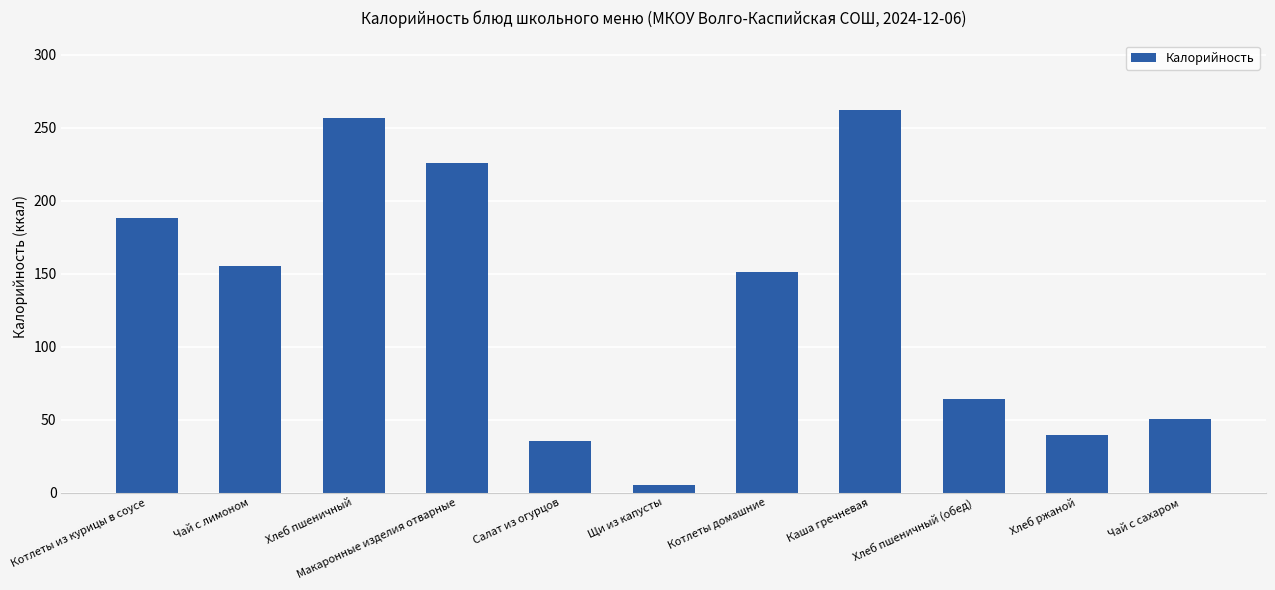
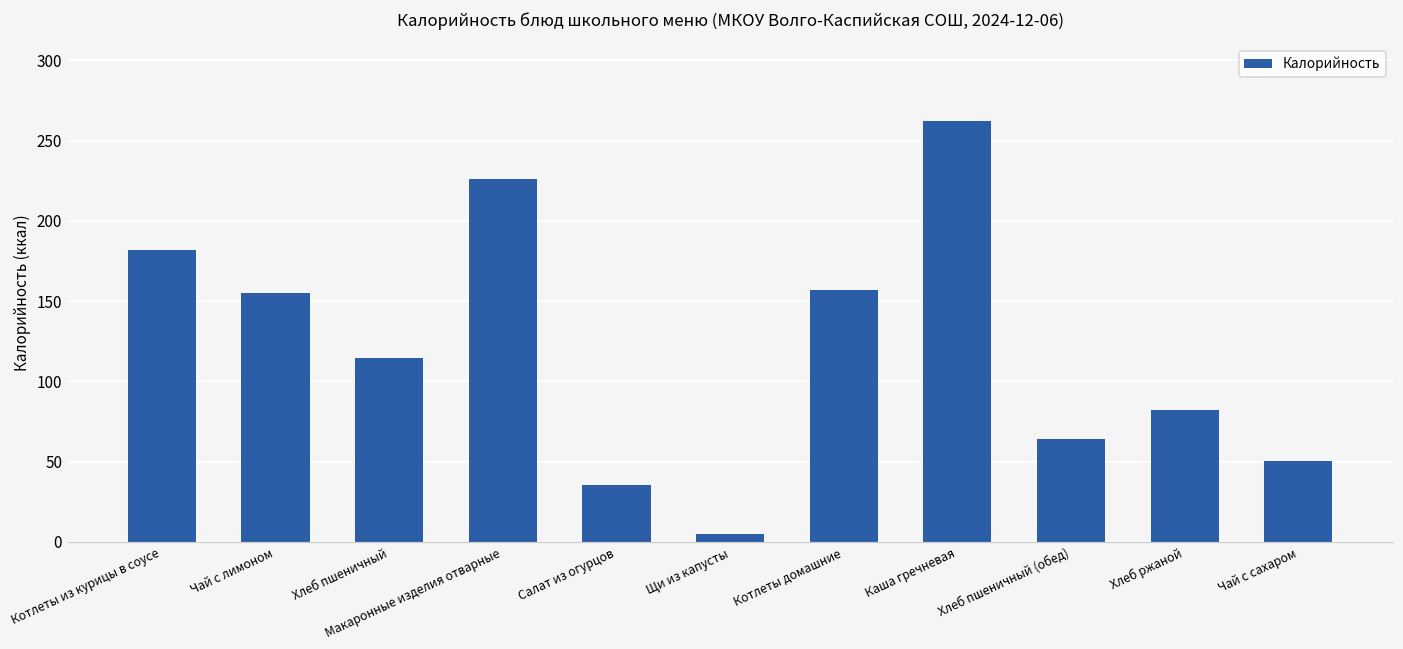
Котлеты из курицы в соусе: 189 -> 182
Хлеб пшеничный: 257 -> 115
Котлеты домашние: 151 -> 157
Хлеб ржаной: 40 -> 82
